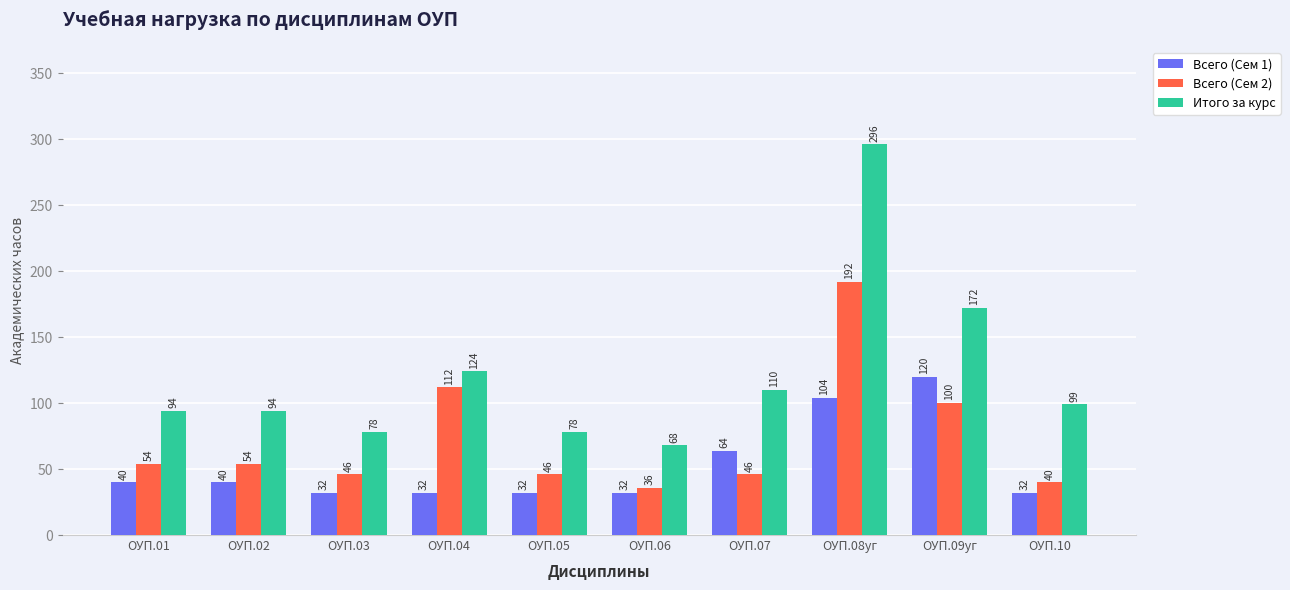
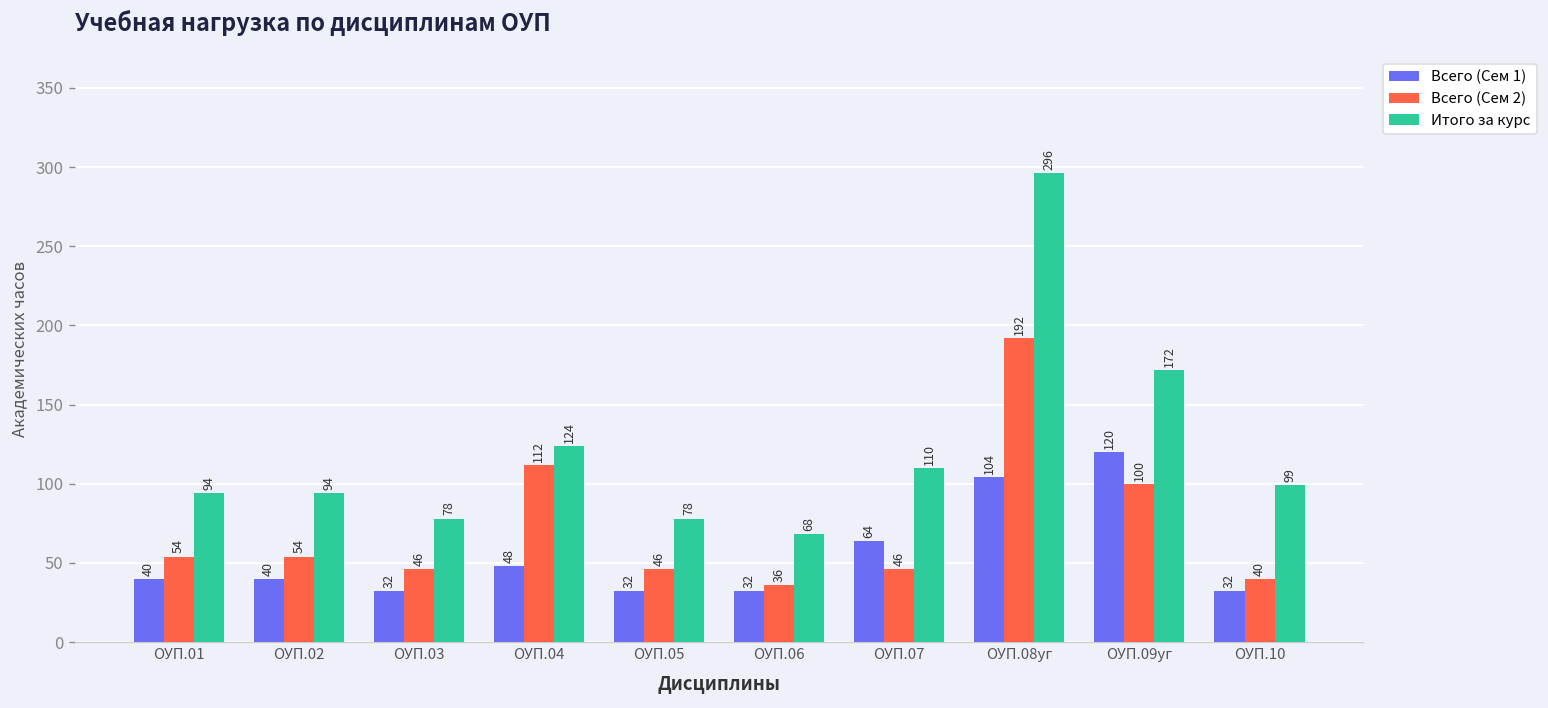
Всего (Сем 1), ОУП.04: 32 -> 48
